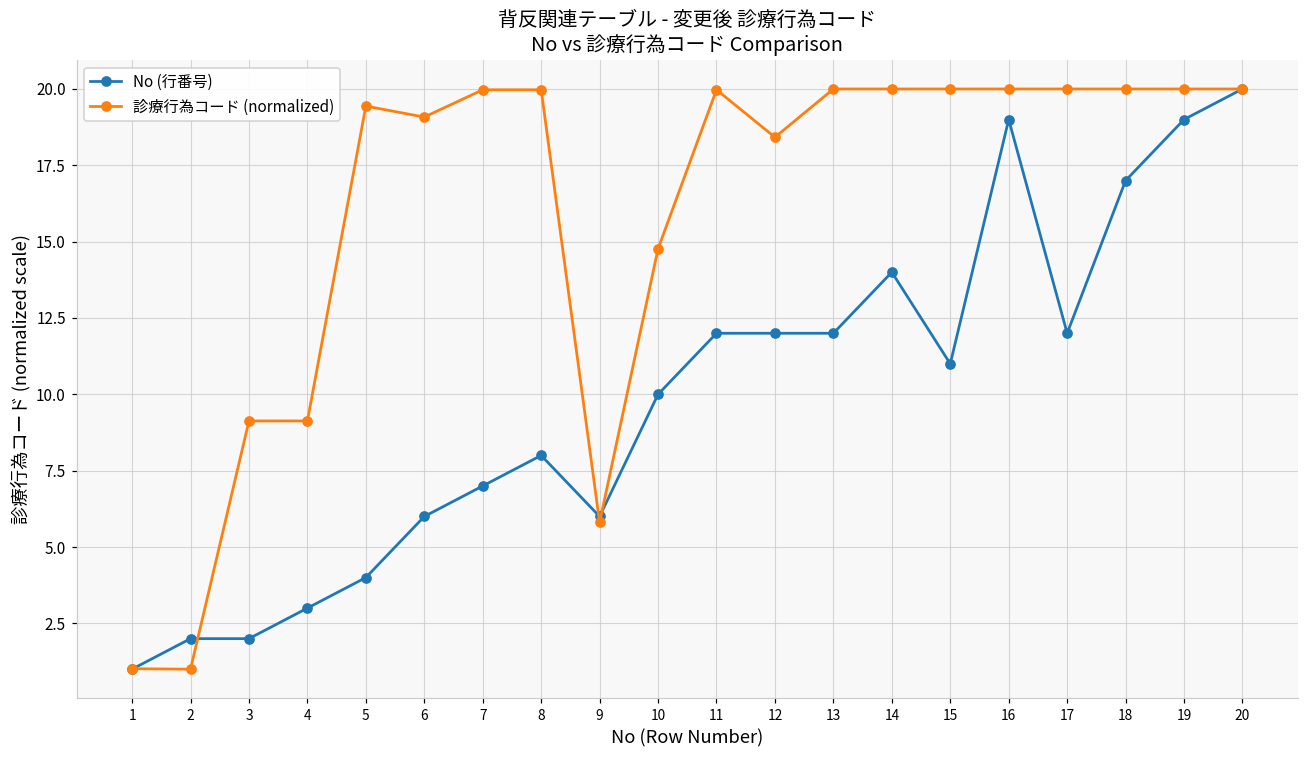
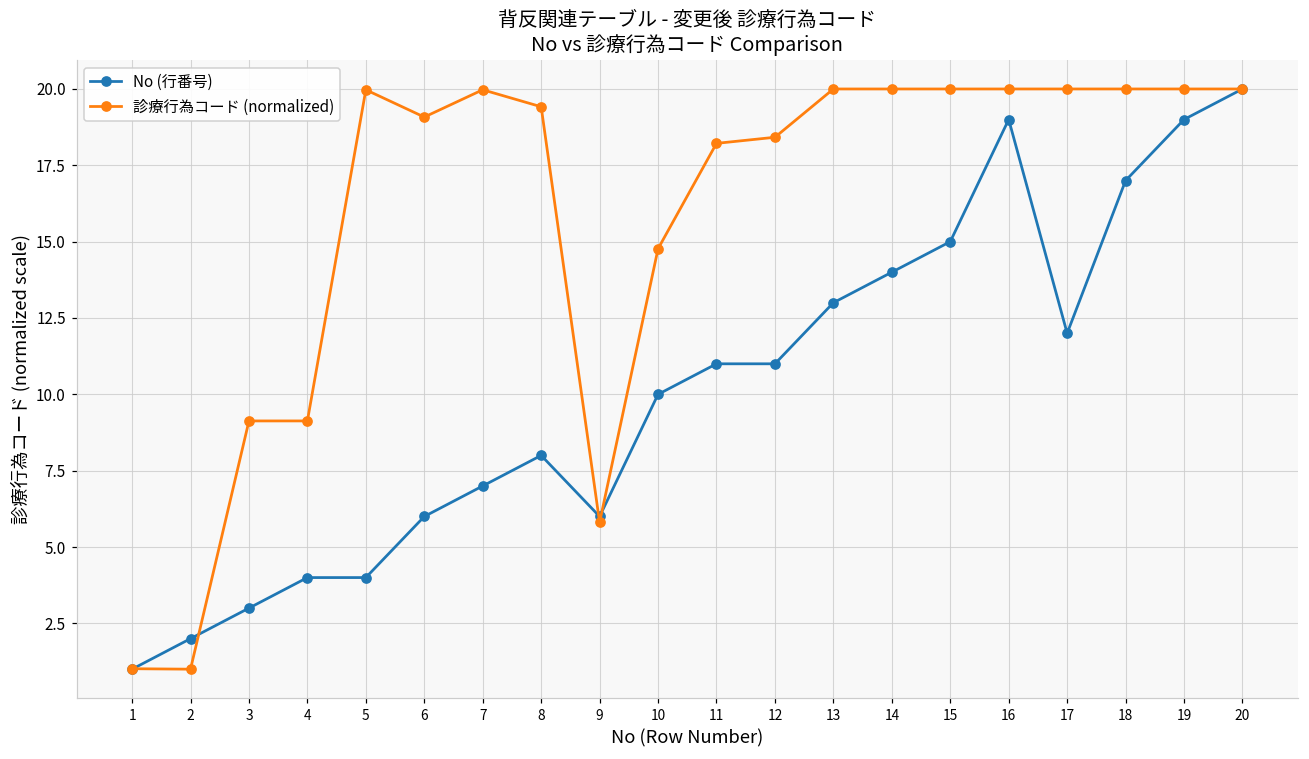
No (行番号), 3: 2 -> 3
No (行番号), 4: 3 -> 4
診療行為コード (normalized), 5: 19.4 -> 20.0
診療行為コード (normalized), 8: 20.0 -> 19.4
No (行番号), 11: 12 -> 11
診療行為コード (normalized), 11: 20.0 -> 18.2
No (行番号), 12: 12 -> 11
No (行番号), 13: 12 -> 13
No (行番号), 15: 11 -> 15
